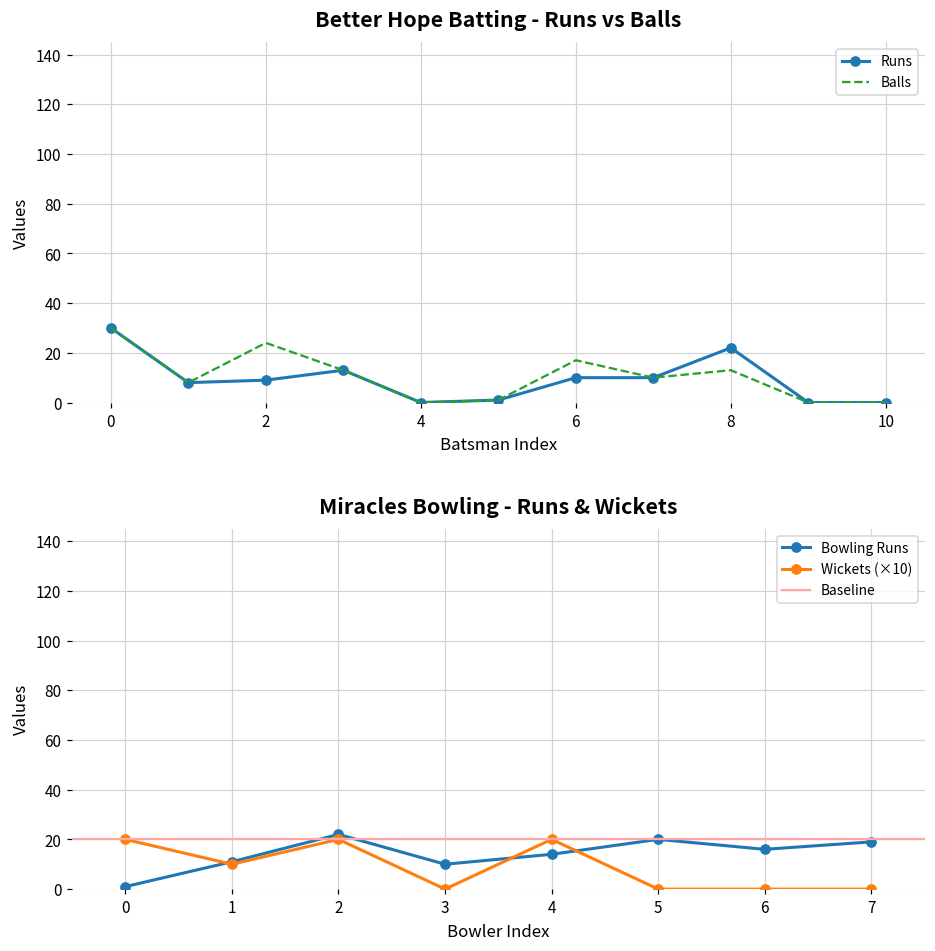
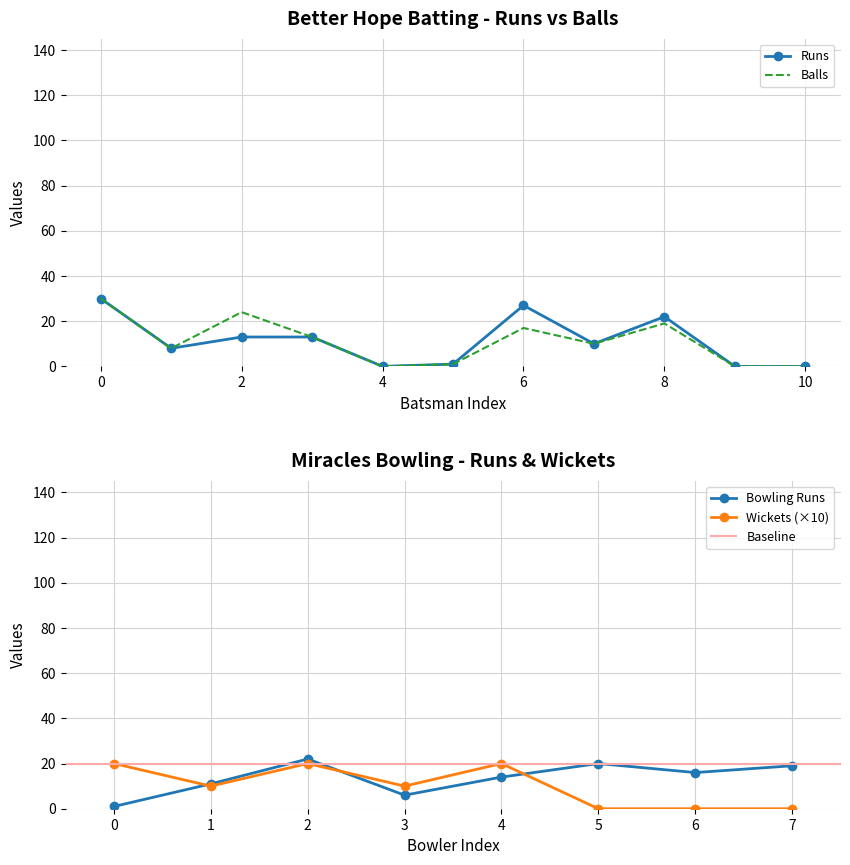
Better Hope Batting - Runs vs Balls, Runs, 2: 9 -> 13
Better Hope Batting - Runs vs Balls, Runs, 6: 10 -> 27
Better Hope Batting - Runs vs Balls, Balls, 8: 13 -> 19
Miracles Bowling - Runs & Wickets, Bowling Runs, 3: 10 -> 6
Miracles Bowling - Runs & Wickets, Wickets (×10), 3: 0 -> 10
